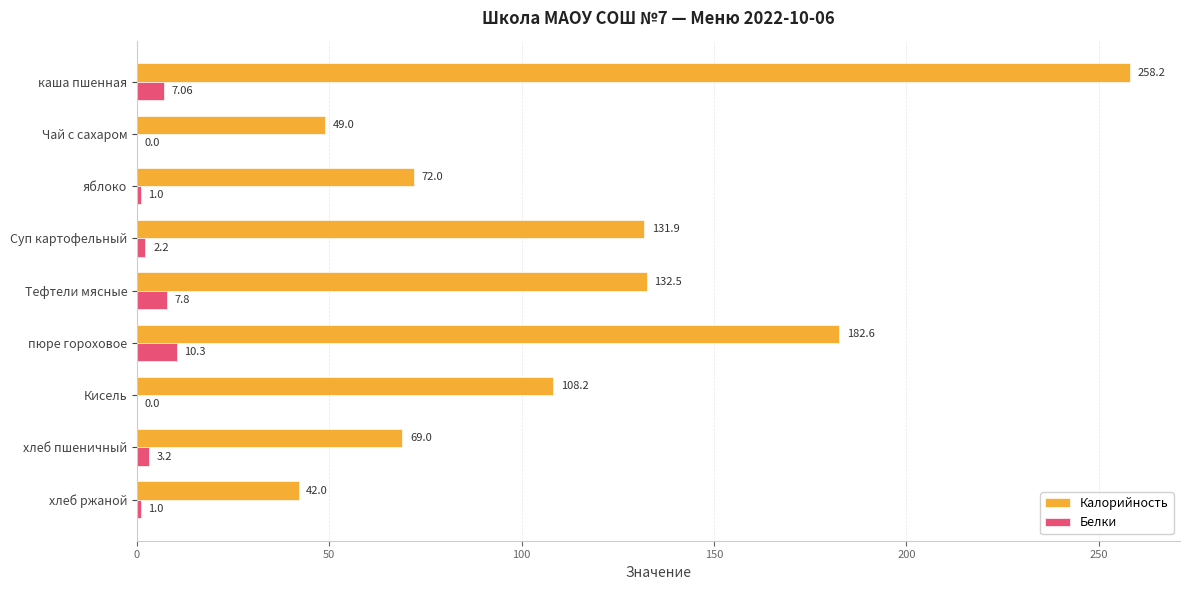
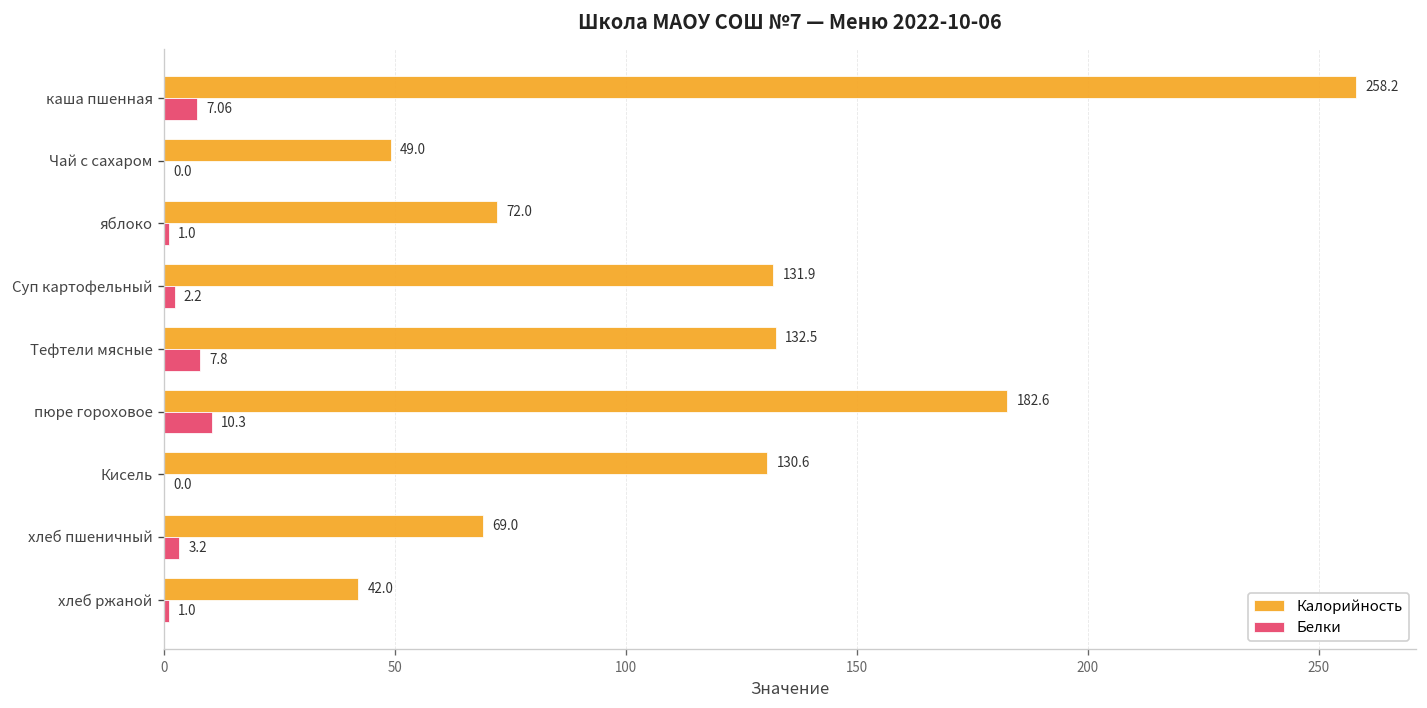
Калорийность, Кисель: 108.2 -> 130.6
